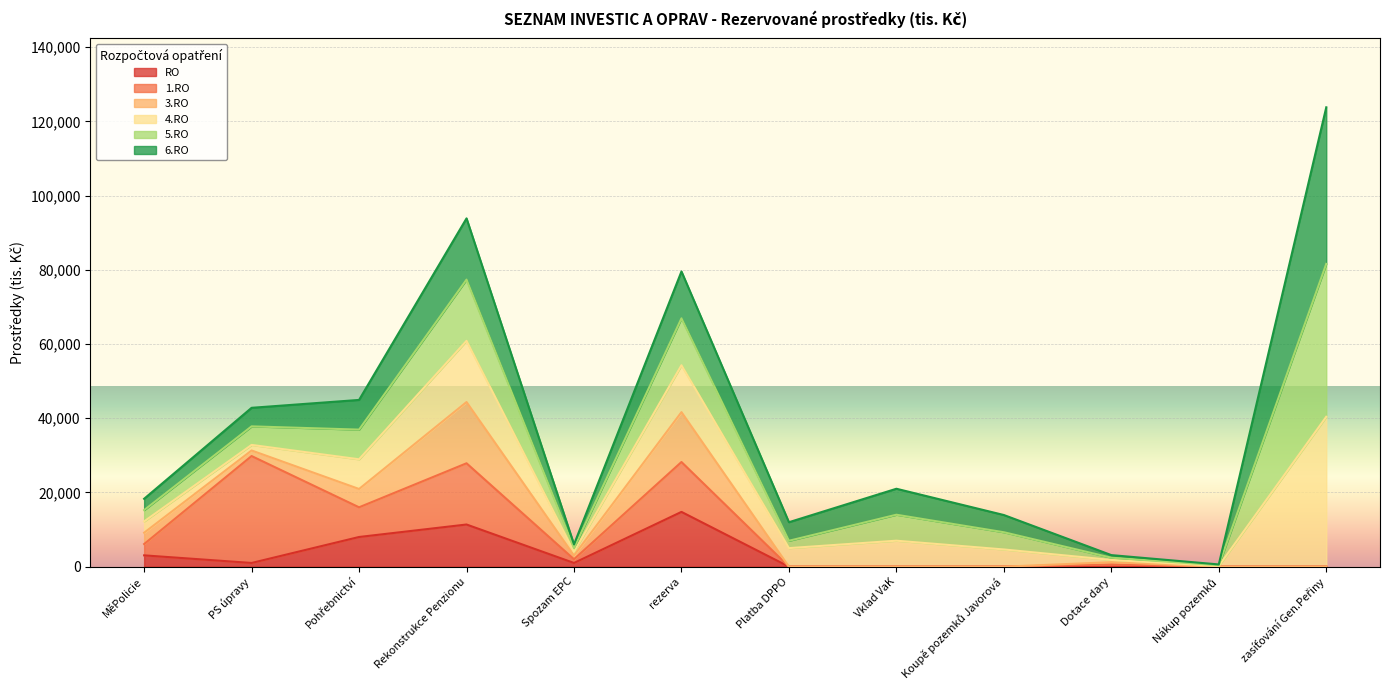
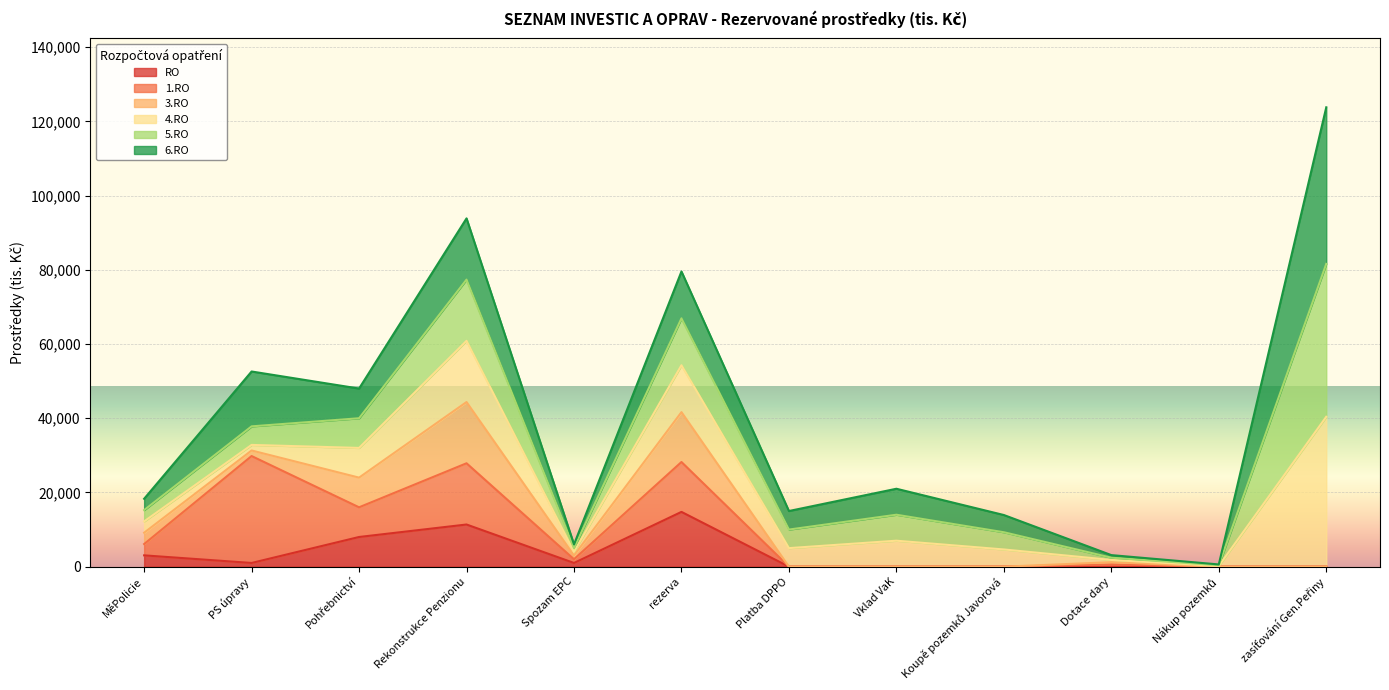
6.RO, PS úpravy: 5,000 -> 15,000
3.RO, Pohřebnictví: 5,000 -> 8,000
5.RO, Platba DPPO: 2,000 -> 5,000
